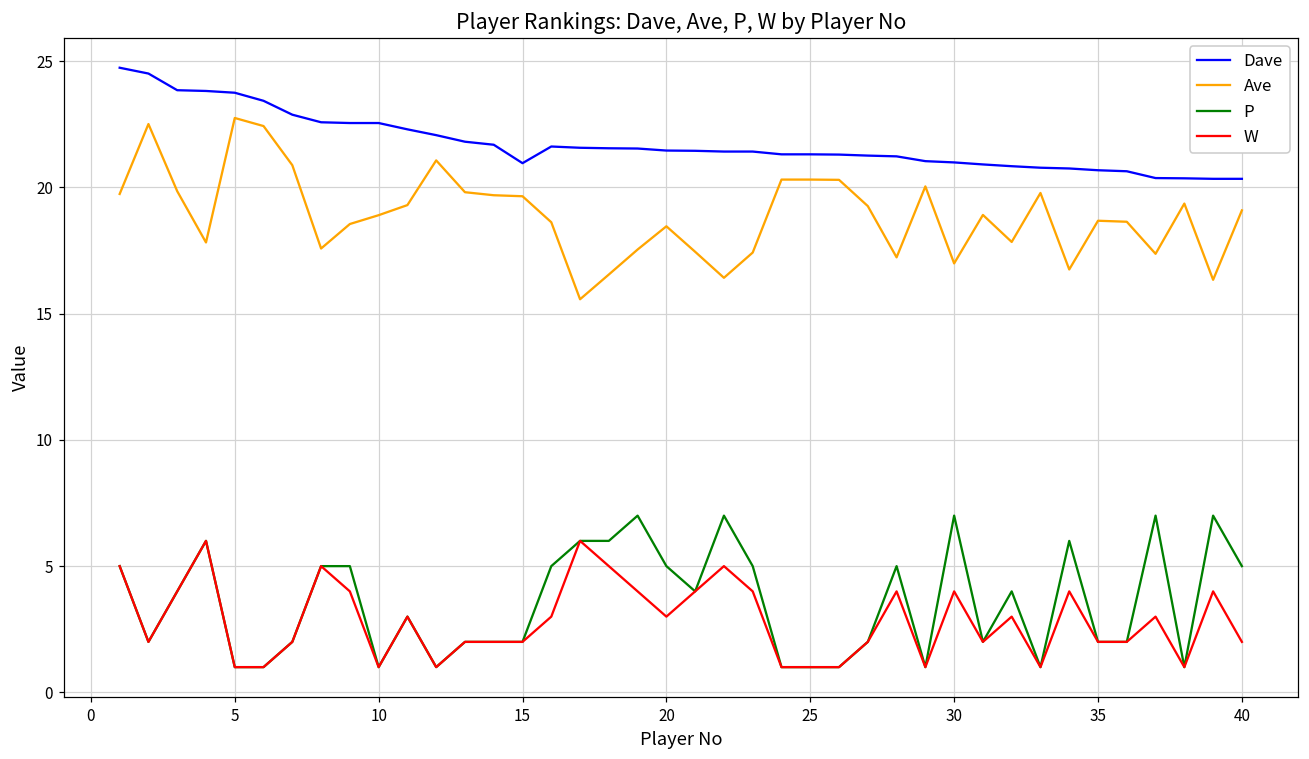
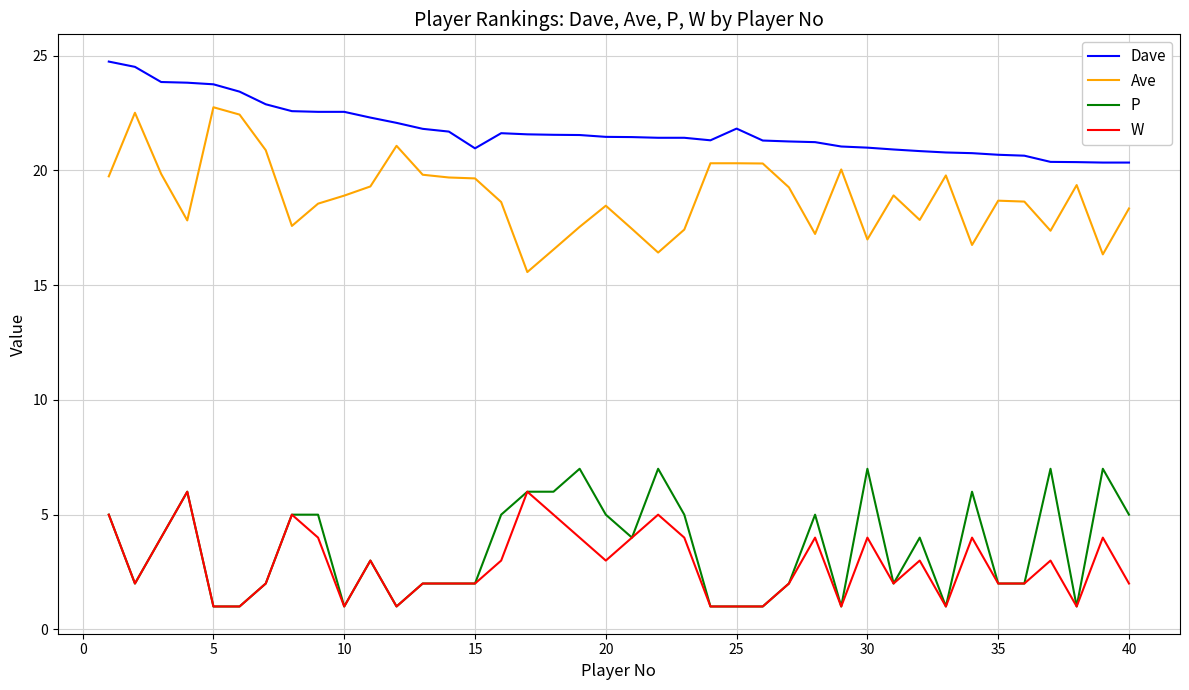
Dave, 25: 21.3 -> 21.8
Ave, 40: 19.1 -> 18.3
